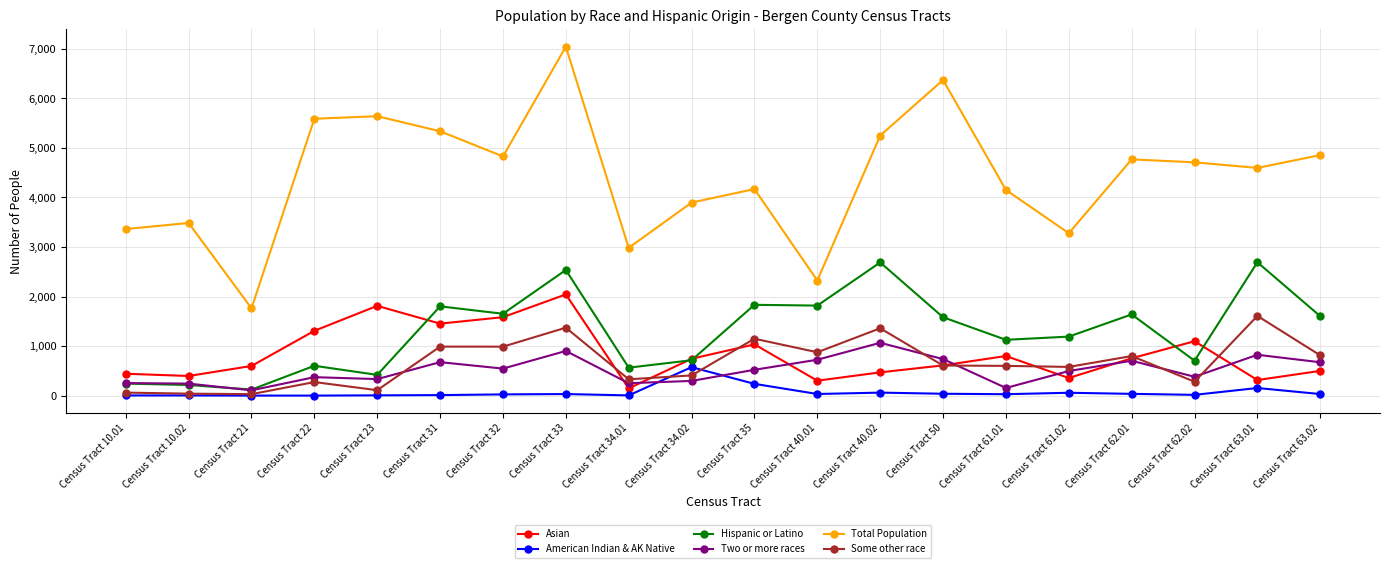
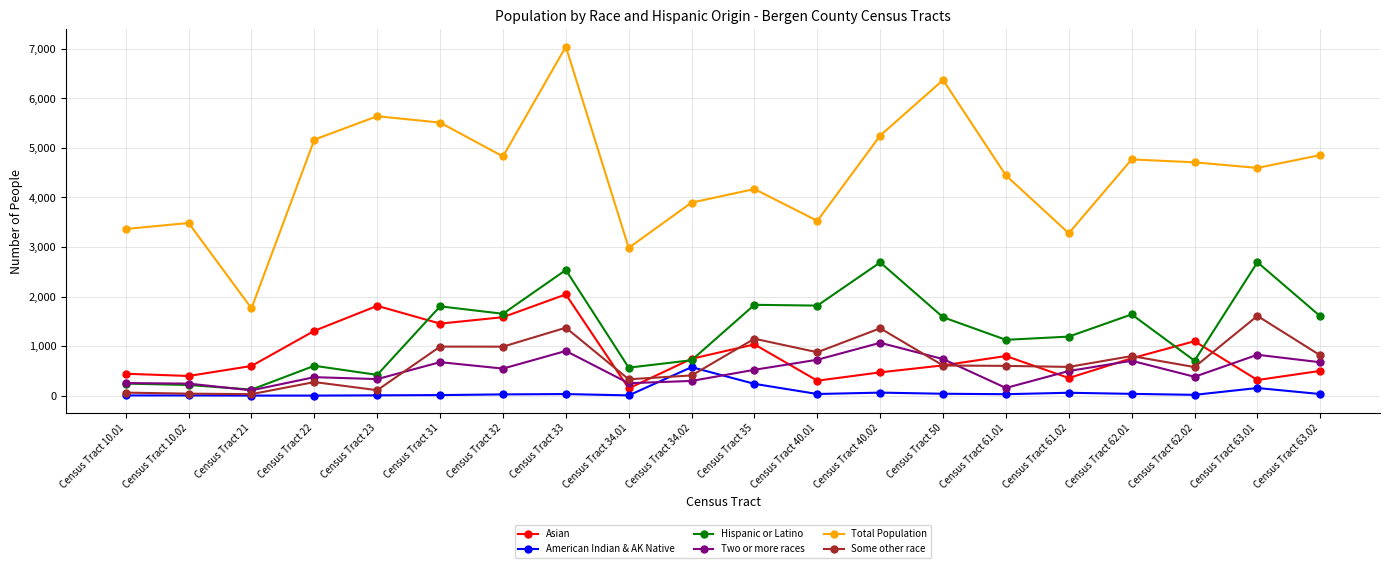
Total Population, Census Tract 22: 5,600 -> 5,200
Total Population, Census Tract 31: 5,300 -> 5,500
Total Population, Census Tract 40.01: 2,300 -> 3,500
Total Population, Census Tract 61.01: 4,200 -> 4,400
Some other race, Census Tract 62.02: 300 -> 600
